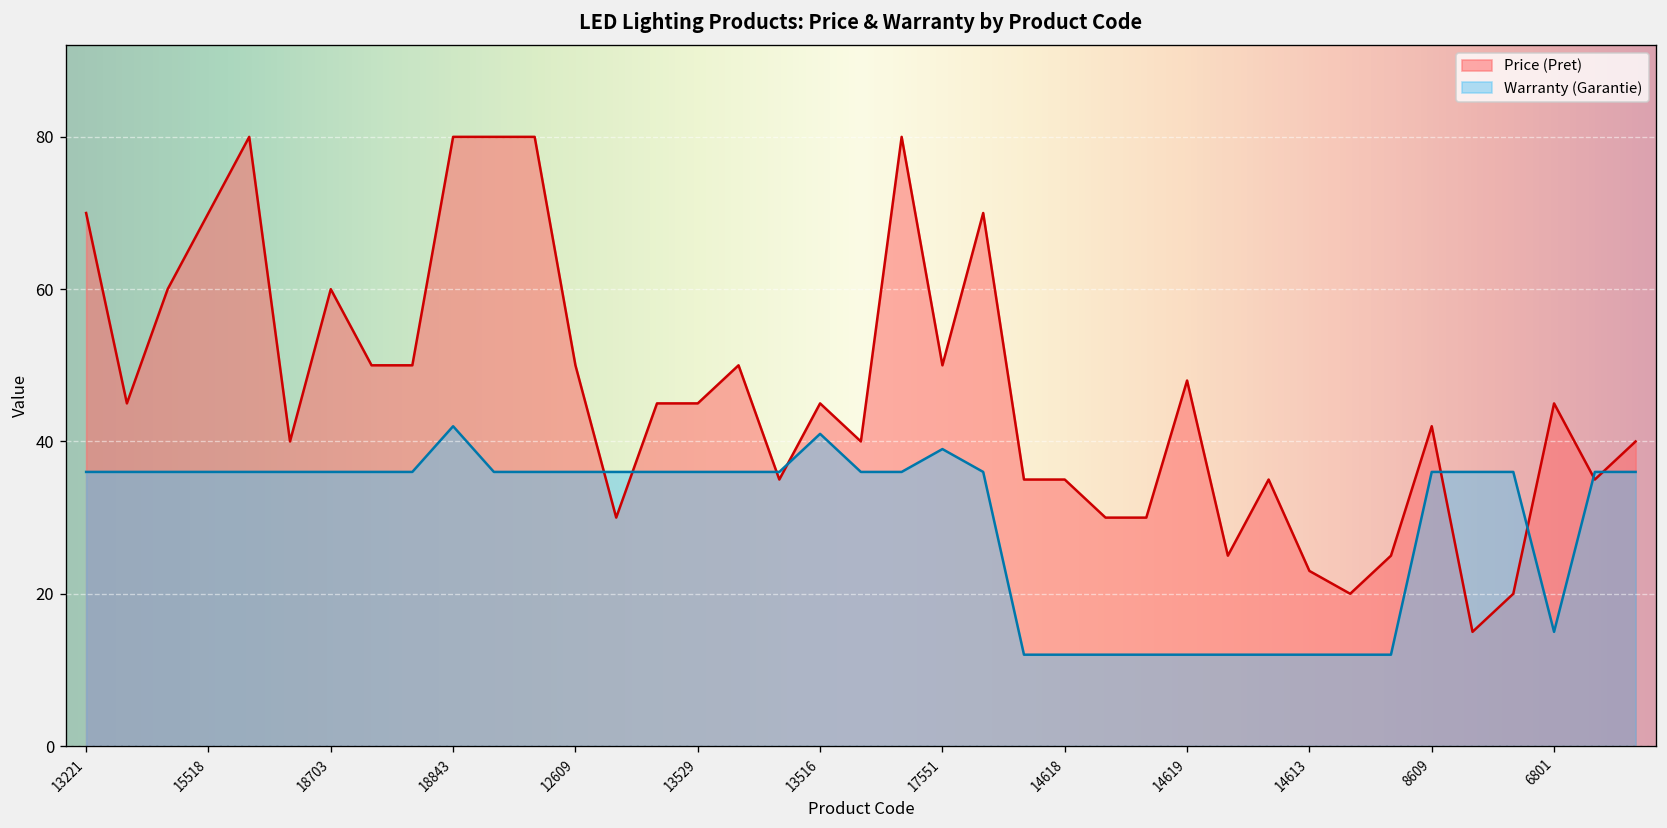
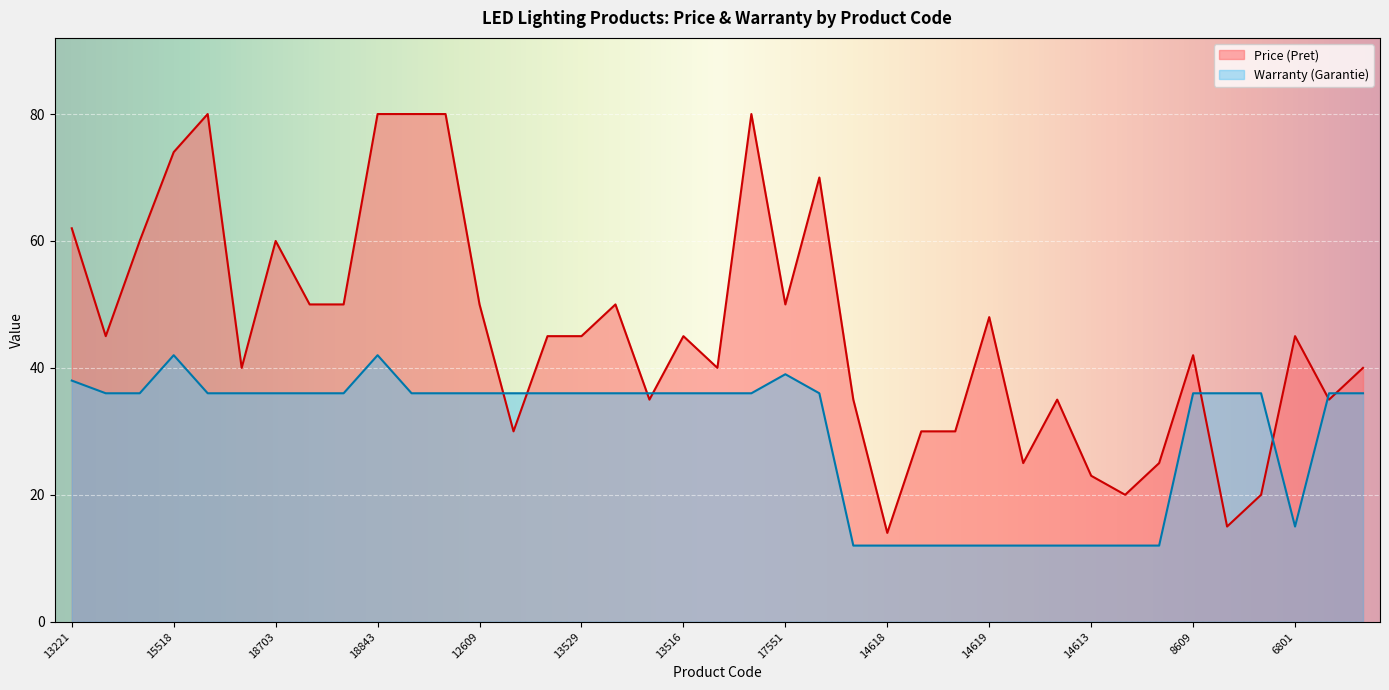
Price (Pret), 13221: 70 -> 62
Warranty (Garantie), 13221: 36 -> 38
Price (Pret), 15518: 70 -> 74
Warranty (Garantie), 15518: 36 -> 42
Warranty (Garantie), 13516: 41 -> 36
Price (Pret), 14618: 35 -> 14
